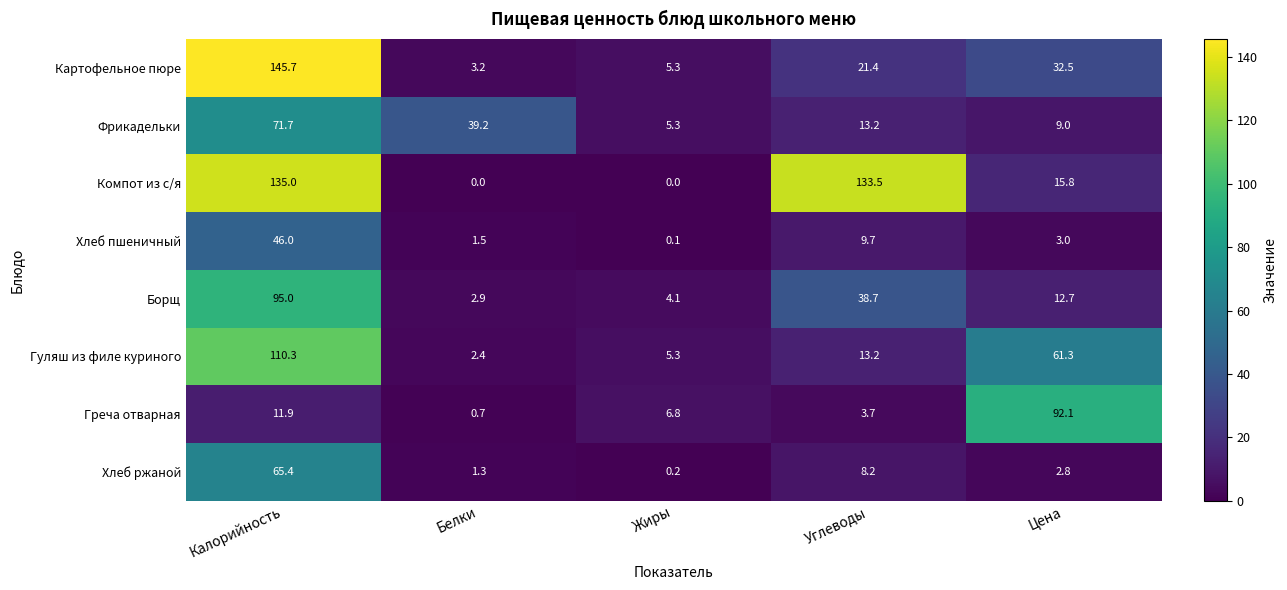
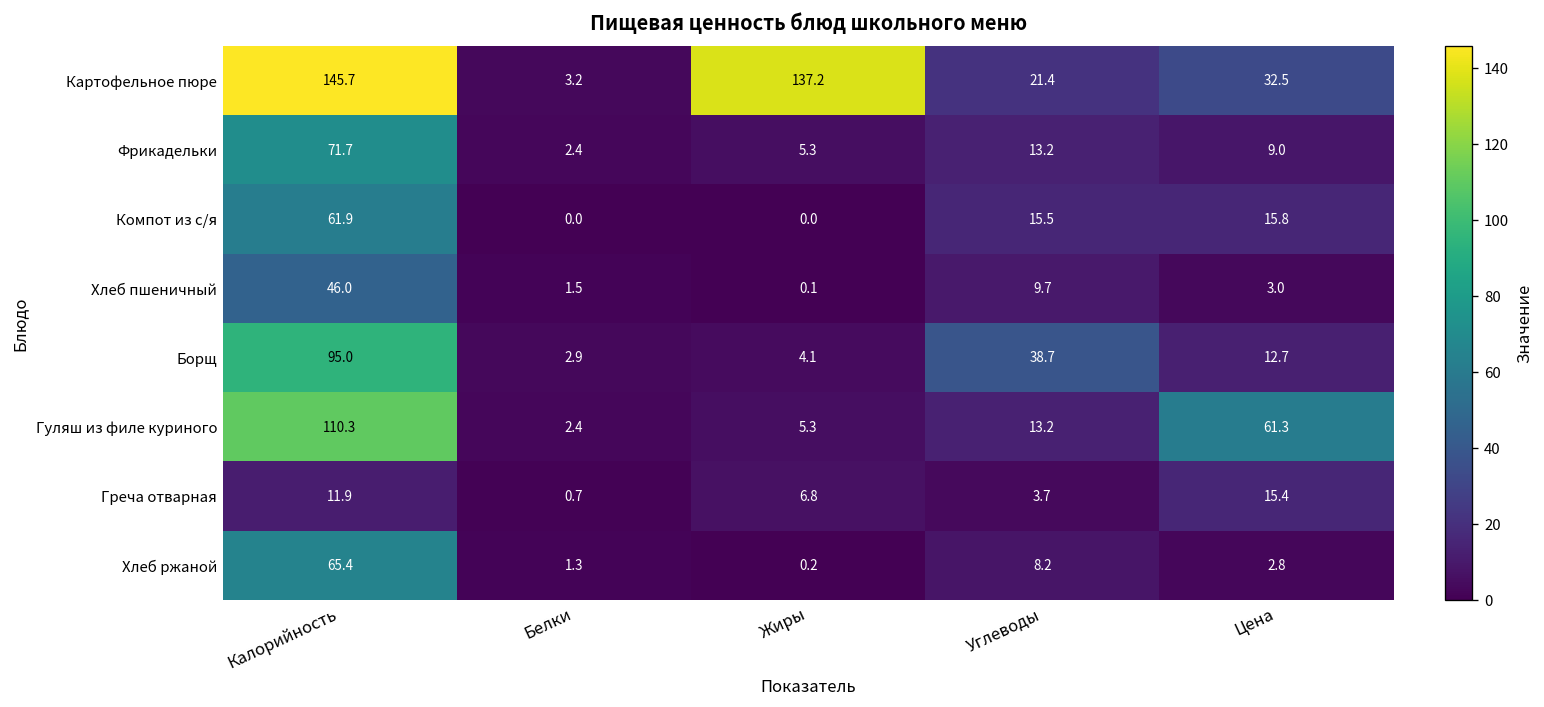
Картофельное пюре, Жиры: 5.3 -> 137.2
Фрикадельки, Белки: 39.2 -> 2.4
Компот из с/я, Калорийность: 135.0 -> 61.9
Компот из с/я, Углеводы: 133.5 -> 15.5
Греча отварная, Цена: 92.1 -> 15.4
